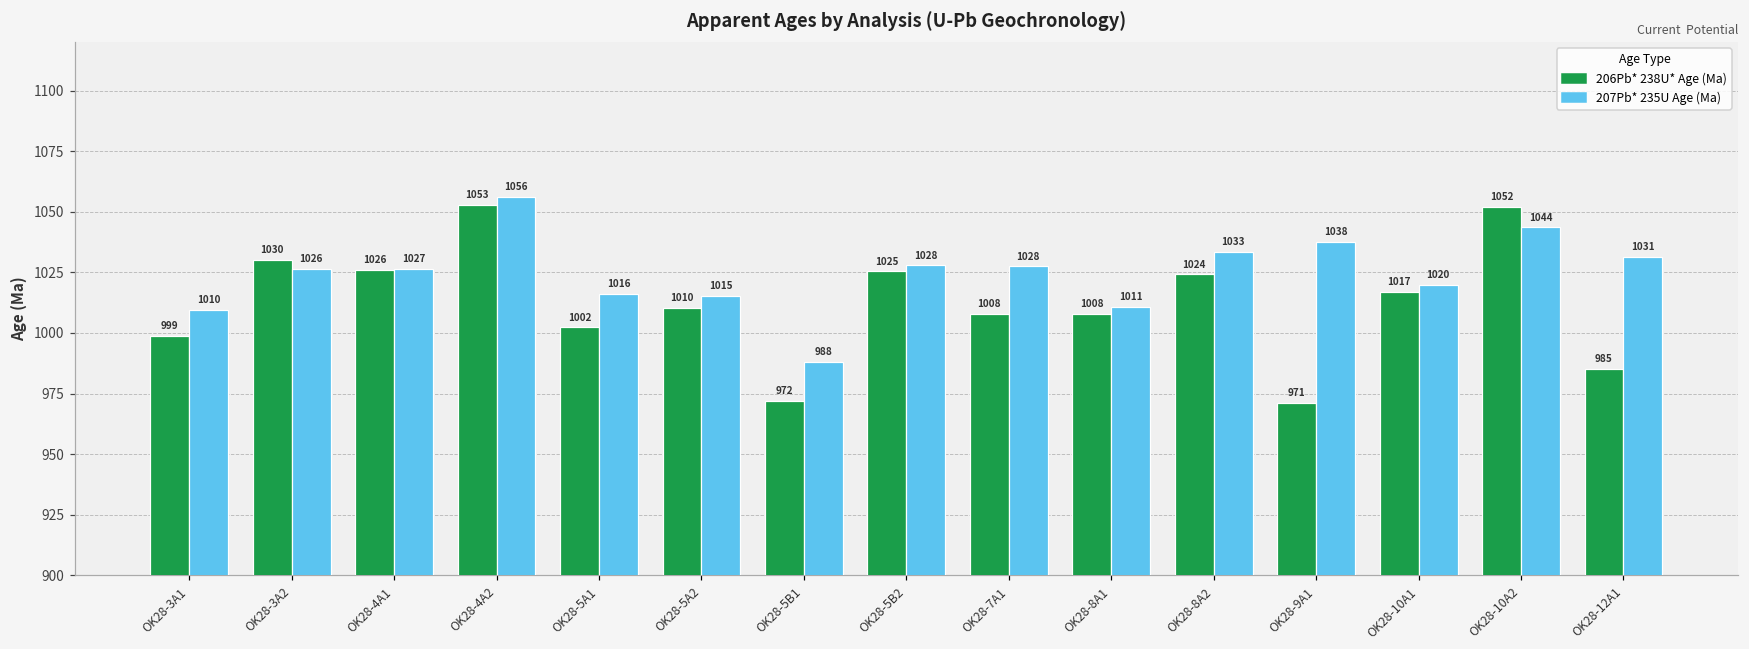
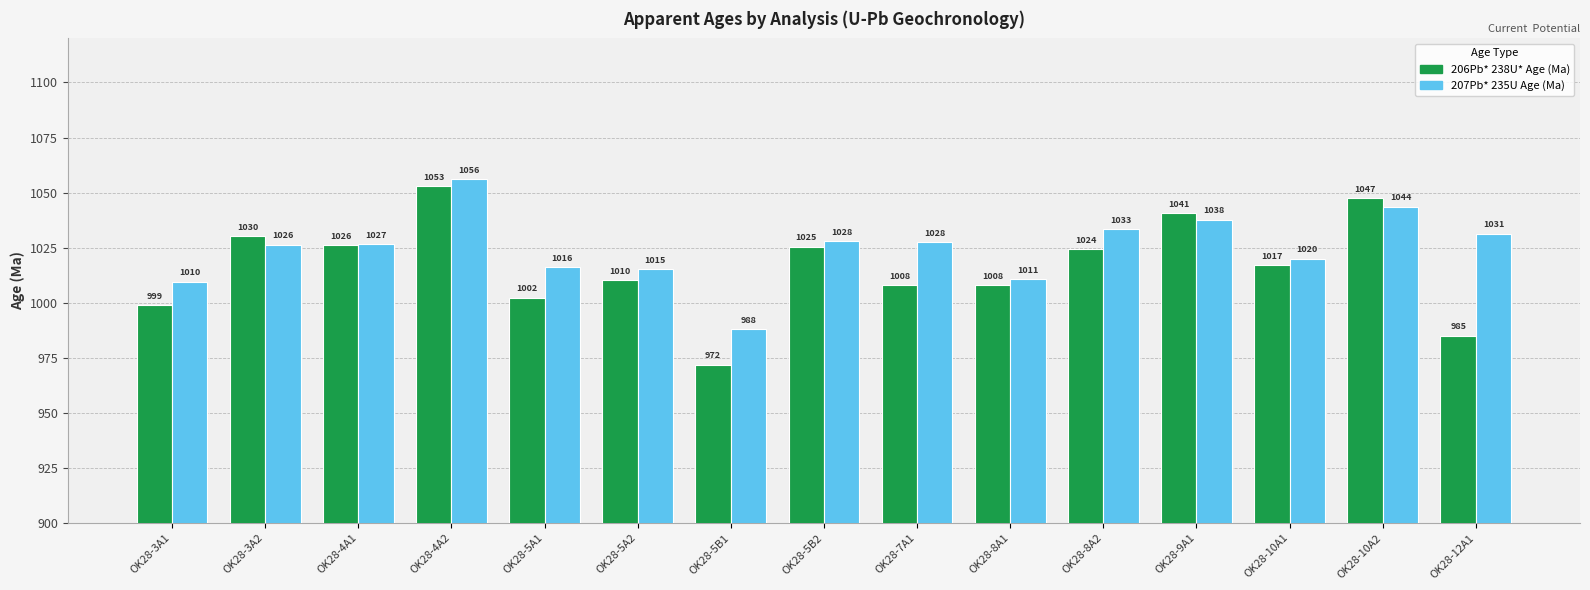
206Pb* 238U* Age (Ma), OK28-9A1: 971 -> 1041
206Pb* 238U* Age (Ma), OK28-10A2: 1052 -> 1047
